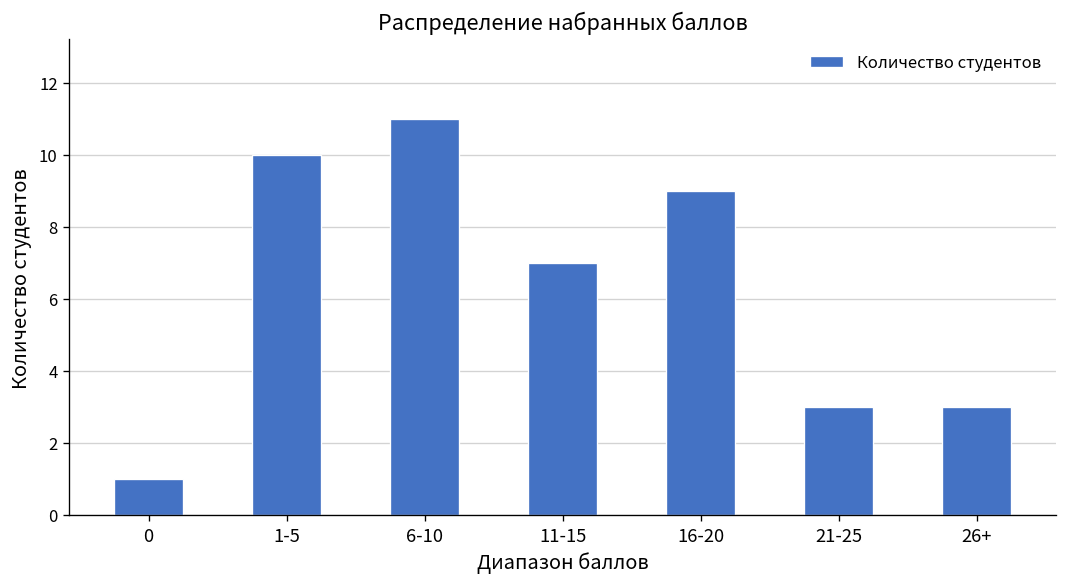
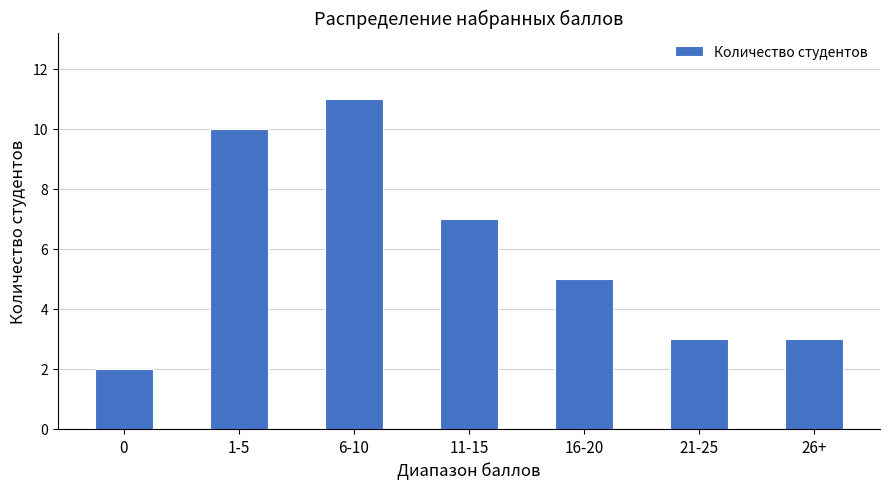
0: 1 -> 2
16-20: 9 -> 5
